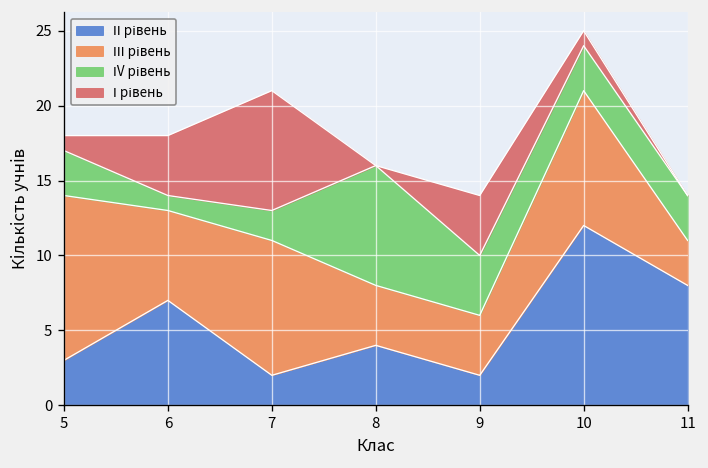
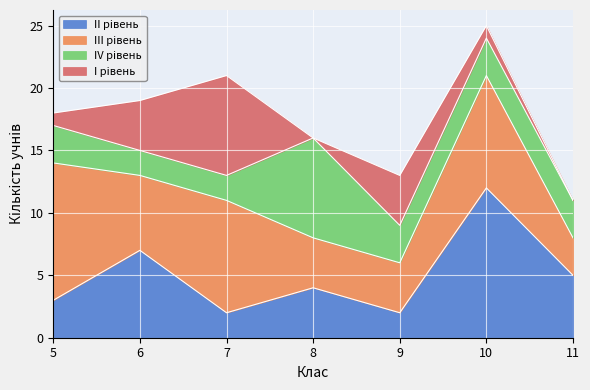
ІV рівень, 6: 1 -> 2
ІV рівень, 9: 4 -> 3
ІІ рівень, 11: 8 -> 5
